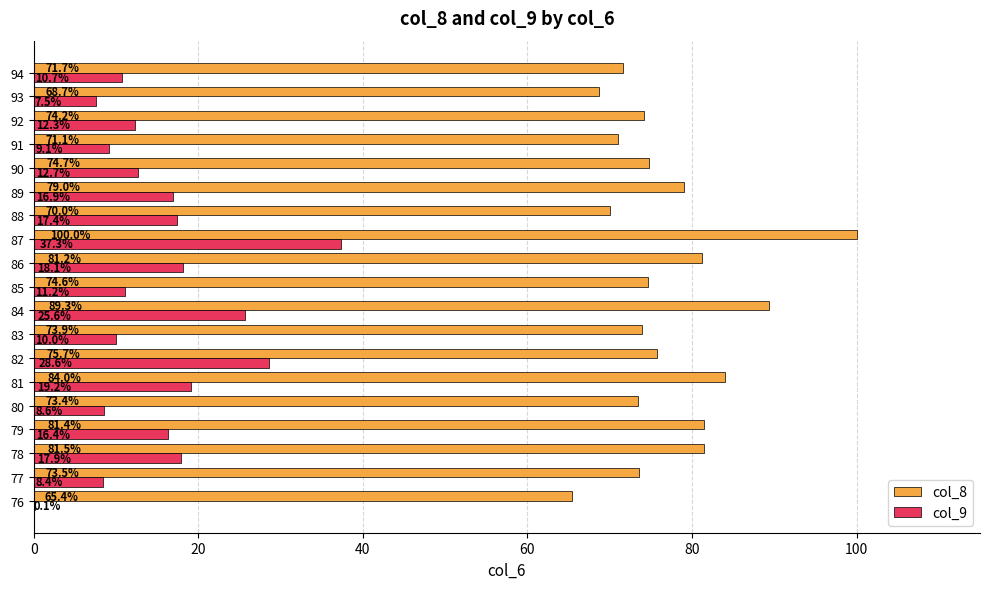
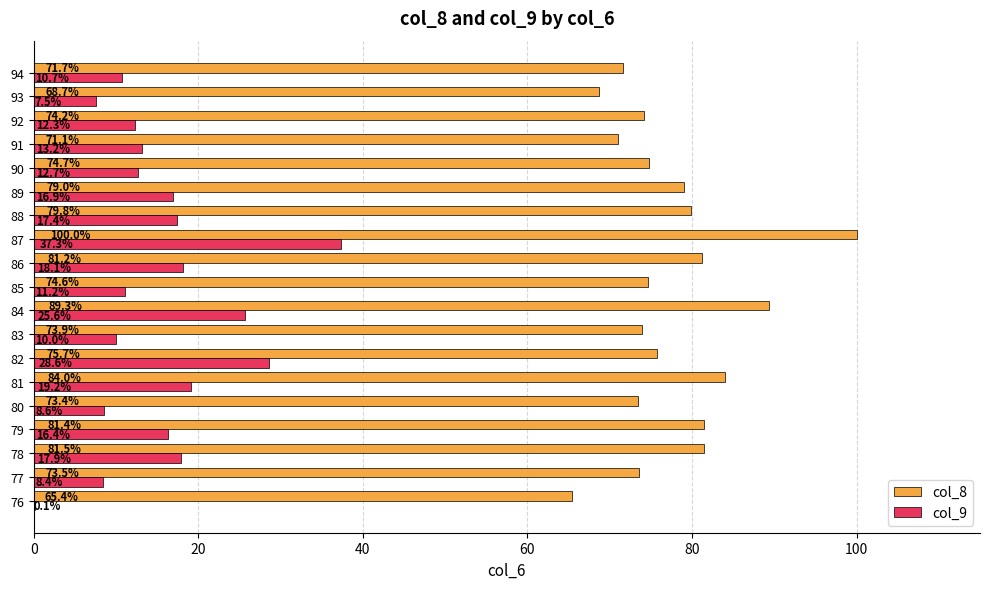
col_9, 91: 9.1% -> 13.2%
col_8, 88: 70.0% -> 79.8%
